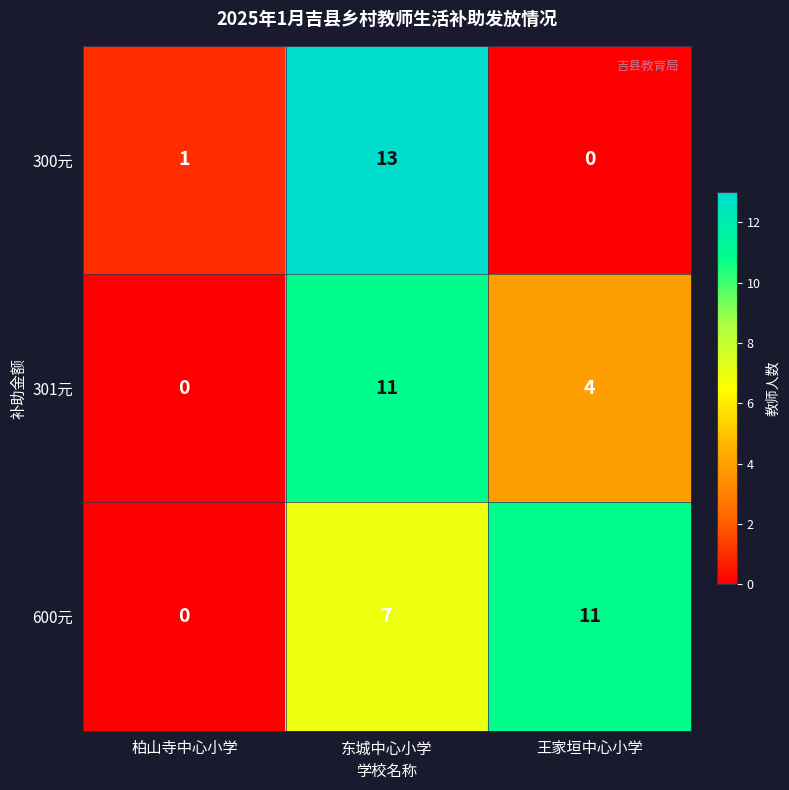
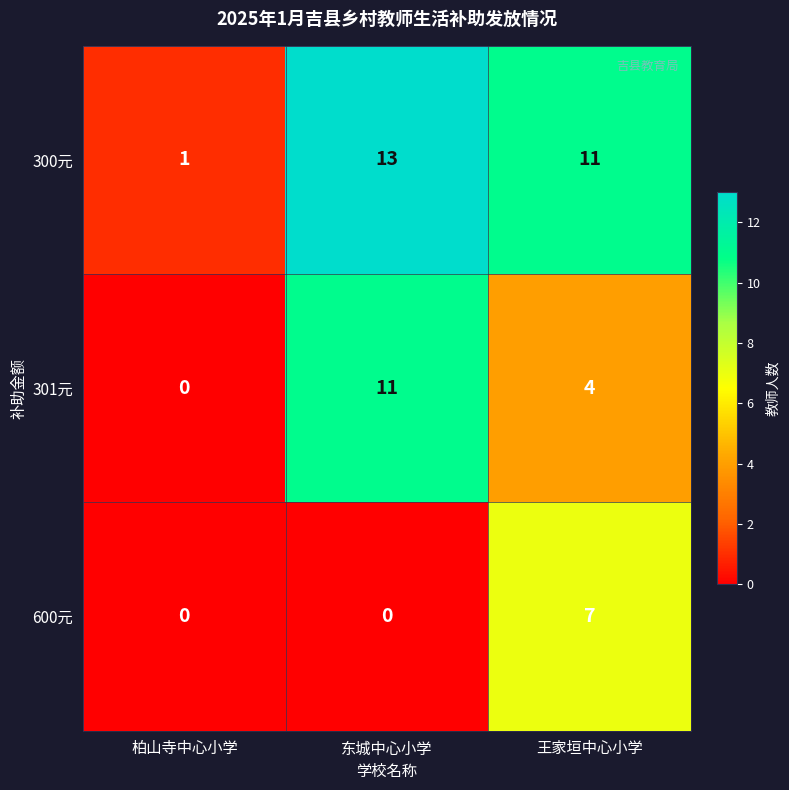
300元, 王家垣中心小学: 0 -> 11
600元, 东城中心小学: 7 -> 0
600元, 王家垣中心小学: 11 -> 7
